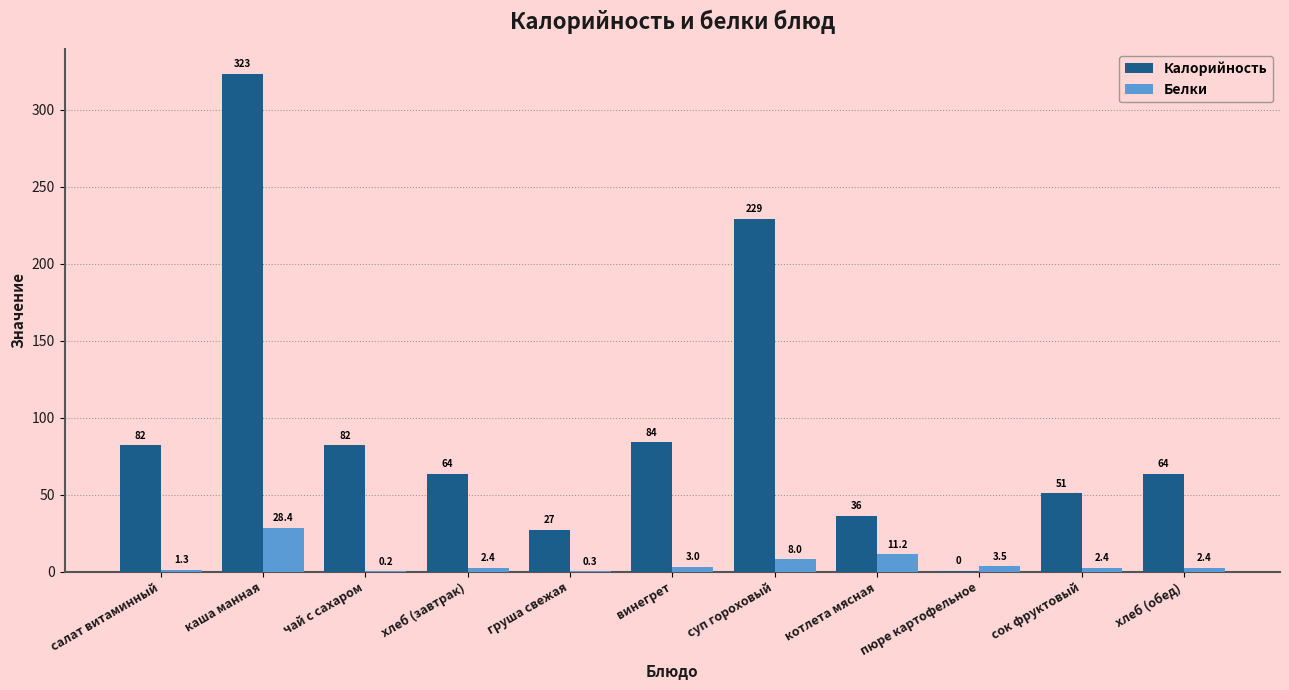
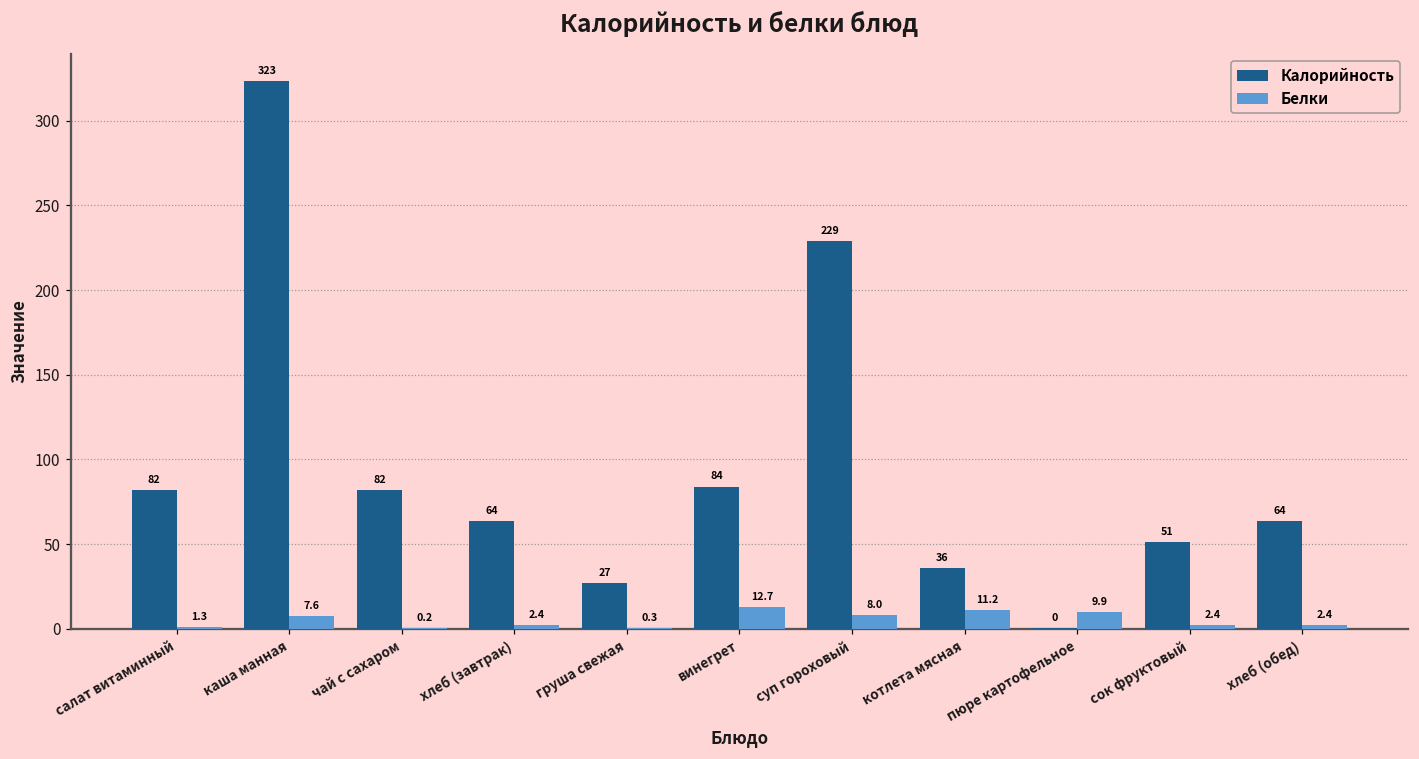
Белки, каша манная: 28.4 -> 7.6
Белки, винегрет: 3.0 -> 12.7
Белки, пюре картофельное: 3.5 -> 9.9
